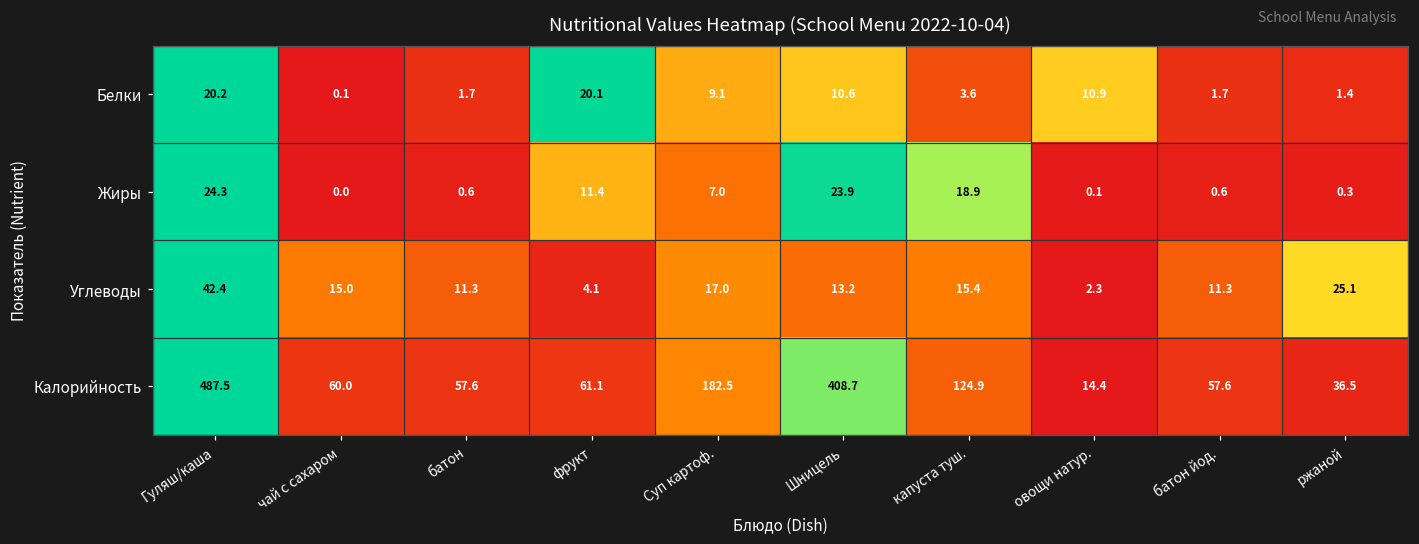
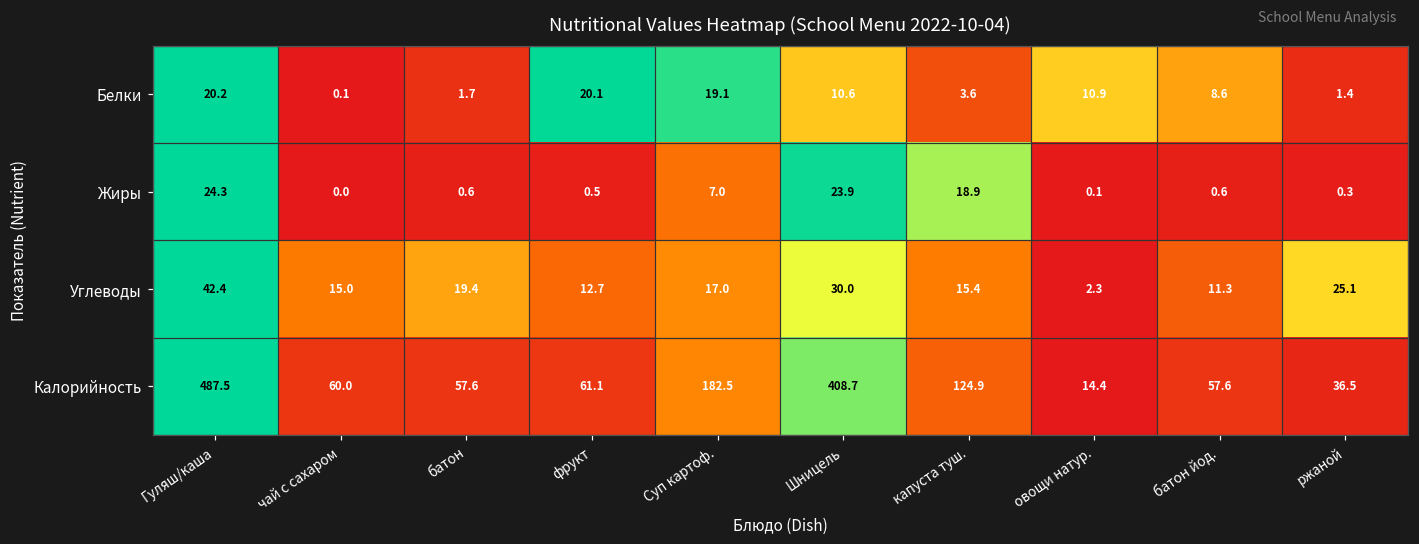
Белки, Суп картоф.: 9.1 -> 19.1
Белки, батон йод.: 1.7 -> 8.6
Жиры, фрукт: 11.4 -> 0.5
Углеводы, батон: 11.3 -> 19.4
Углеводы, фрукт: 4.1 -> 12.7
Углеводы, Шницель: 13.2 -> 30.0
